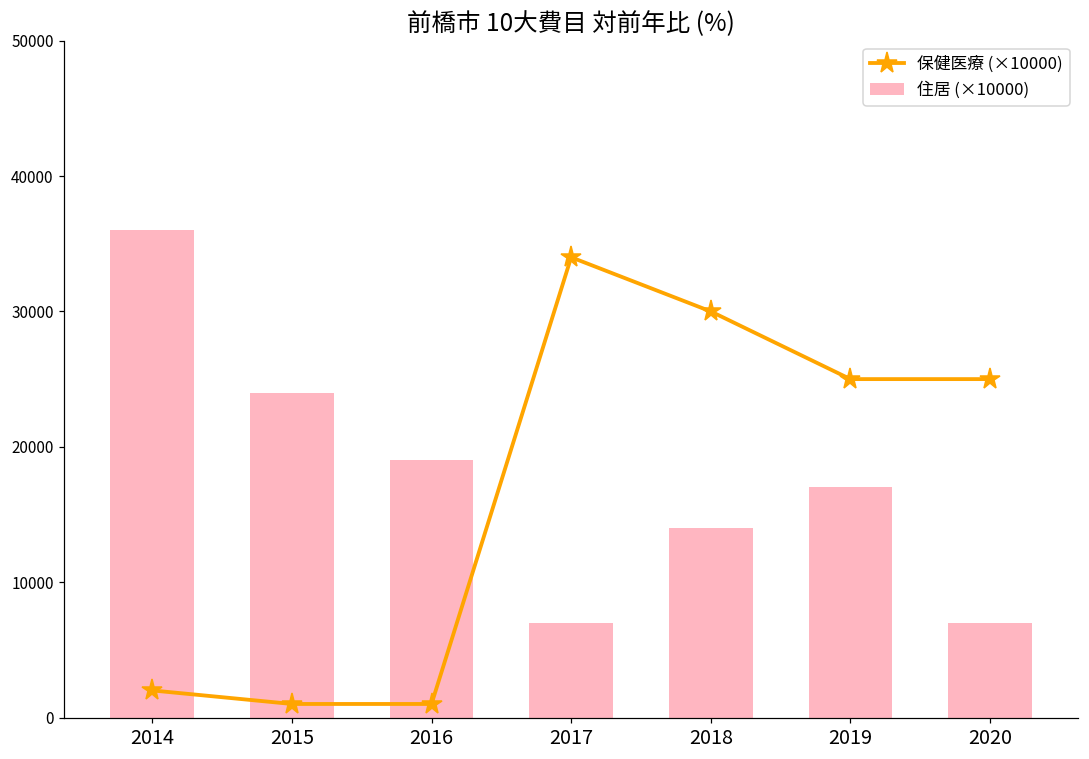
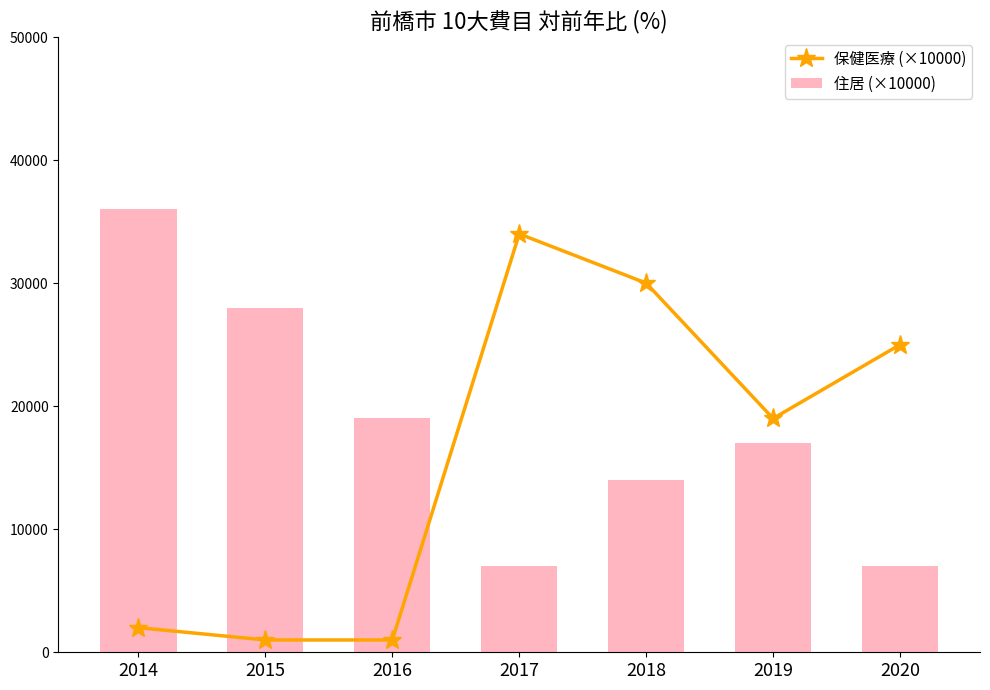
住居 (×10000), 2015: 24000 -> 28000
保健医療 (×10000), 2019: 25000 -> 19000
